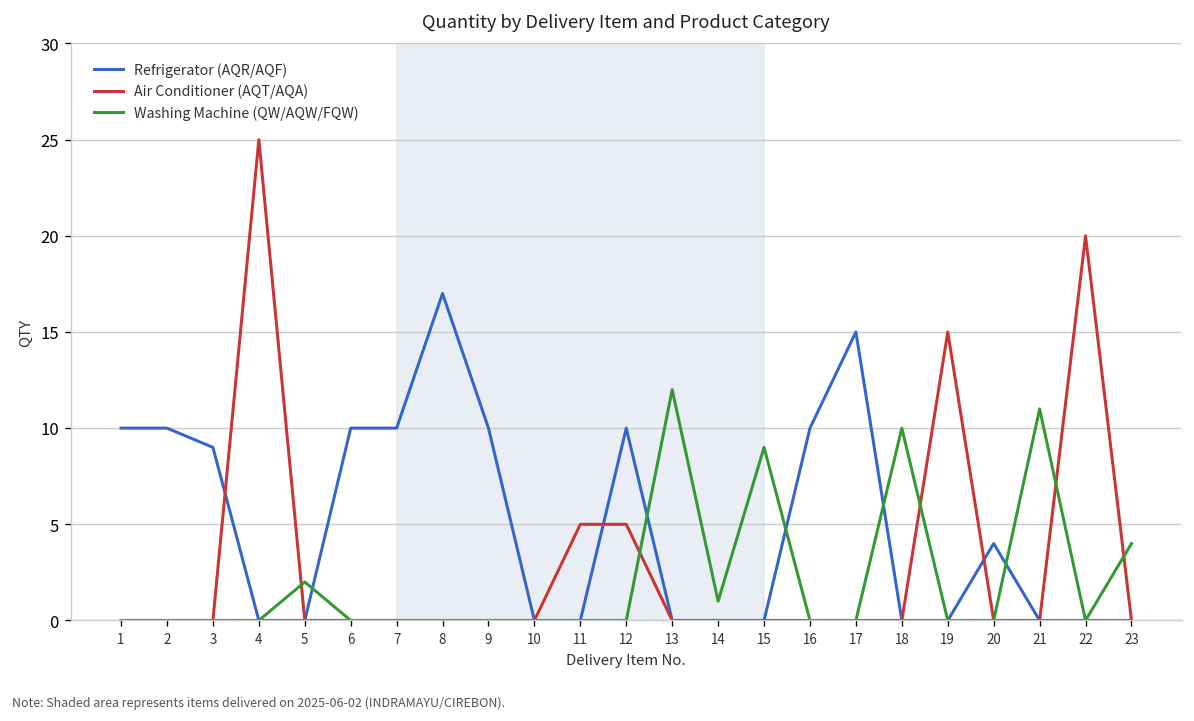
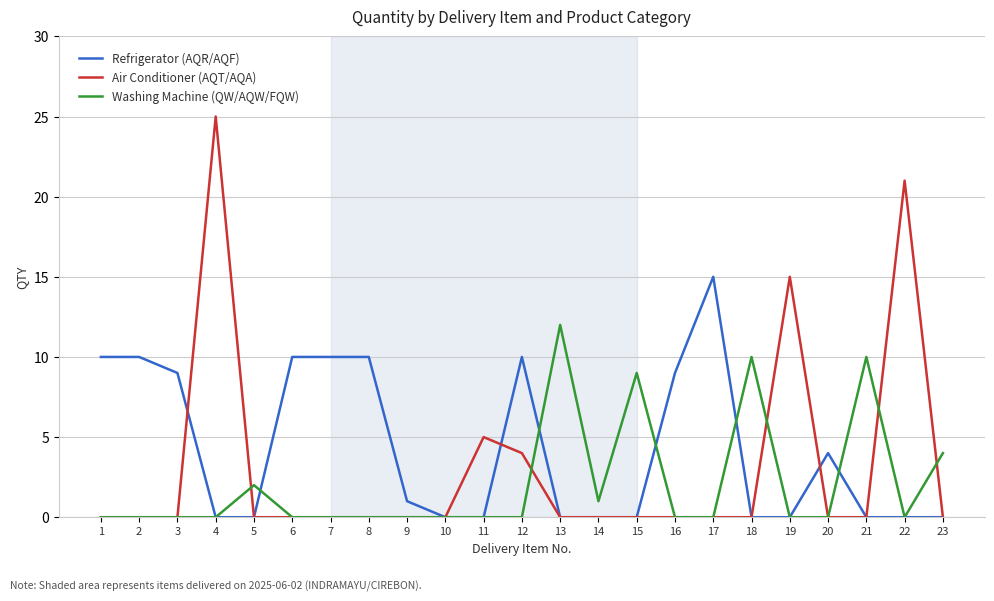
Refrigerator (AQR/AQF), 8: 17 -> 10
Refrigerator (AQR/AQF), 9: 10 -> 1
Air Conditioner (AQT/AQA), 12: 5 -> 4
Refrigerator (AQR/AQF), 16: 10 -> 9
Washing Machine (QW/AQW/FQW), 21: 11 -> 10
Air Conditioner (AQT/AQA), 22: 20 -> 21
